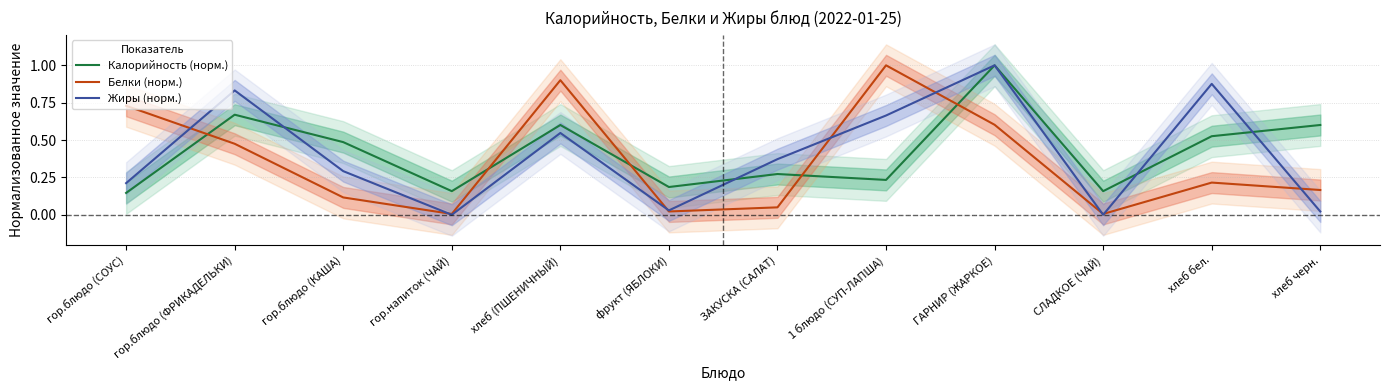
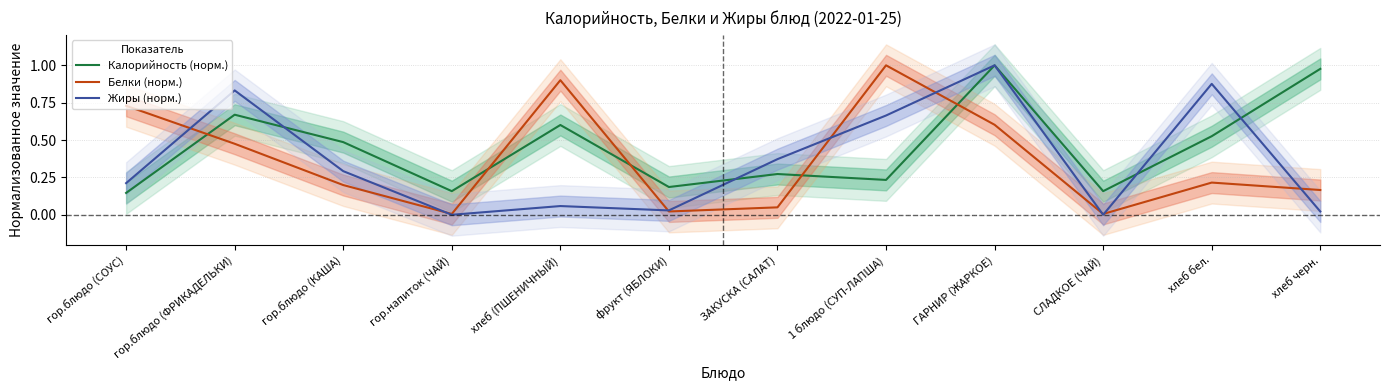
Белки (норм.), гор.блюдо (КАША): 0.12 -> 0.20
Жиры (норм.), хлеб (ПШЕНИЧНЫЙ): 0.55 -> 0.06
Калорийность (норм.), хлеб черн.: 0.60 -> 0.98
